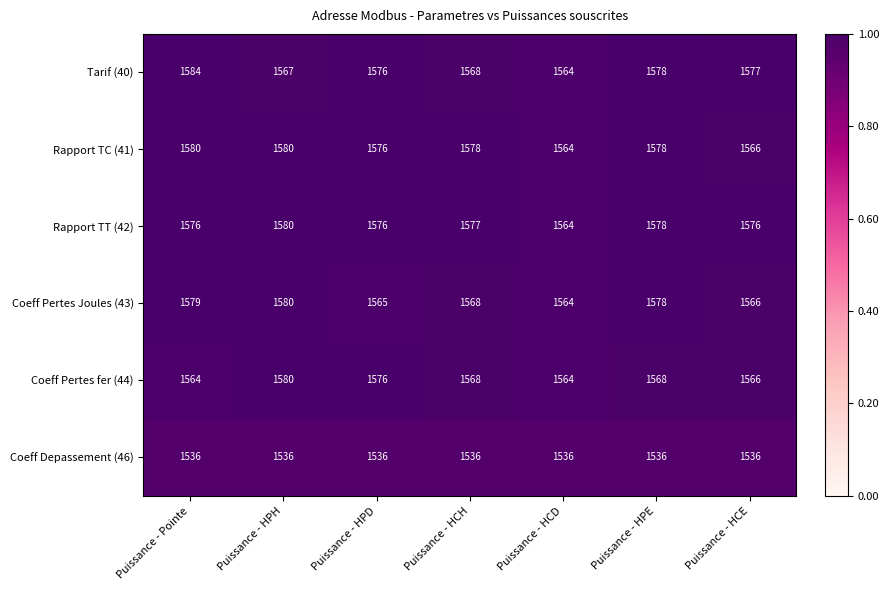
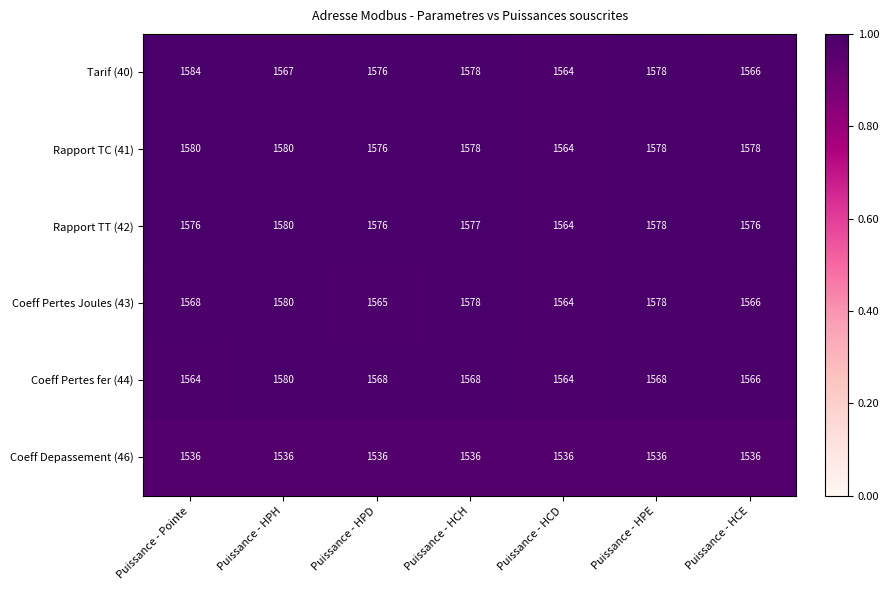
Tarif (40), Puissance - HCH: 1568 -> 1578
Tarif (40), Puissance - HCE: 1577 -> 1566
Rapport TC (41), Puissance - HCE: 1566 -> 1578
Coeff Pertes Joules (43), Puissance - Pointe: 1579 -> 1568
Coeff Pertes Joules (43), Puissance - HCH: 1568 -> 1578
Coeff Pertes fer (44), Puissance - HPD: 1576 -> 1568
